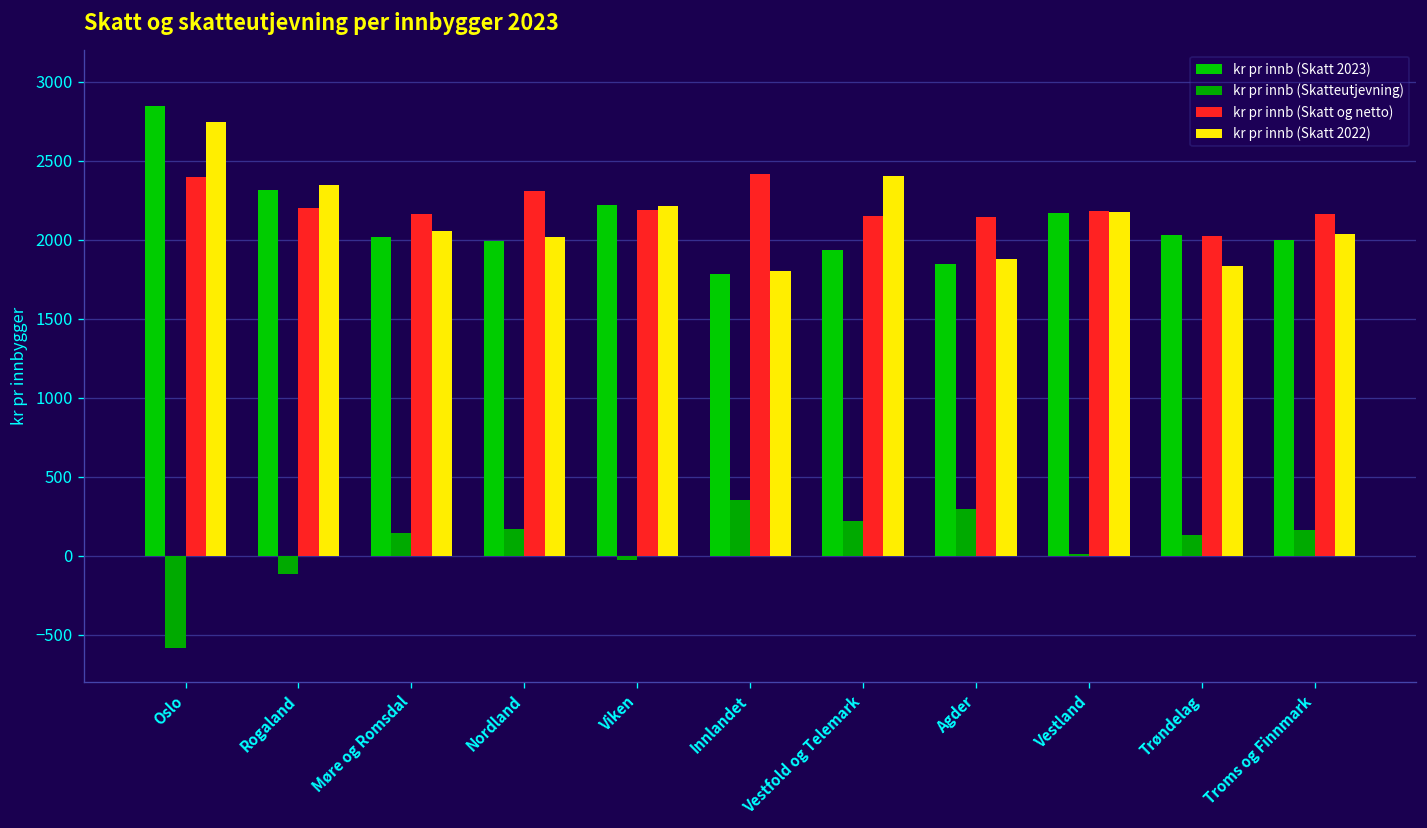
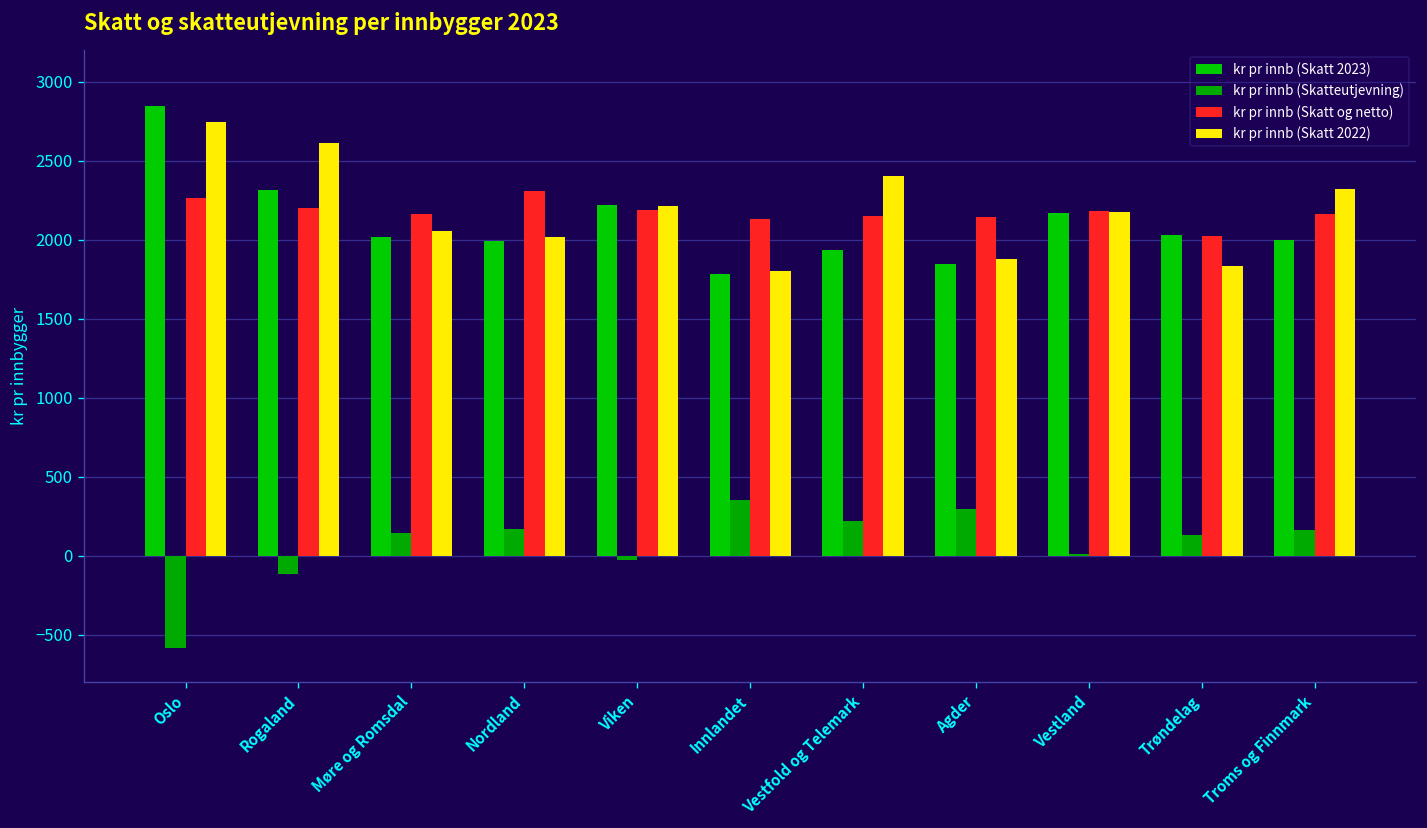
kr pr innb (Skatt og netto), Oslo: 2400 -> 2270
kr pr innb (Skatt 2022), Rogaland: 2340 -> 2610
kr pr innb (Skatt og netto), Innlandet: 2410 -> 2130
kr pr innb (Skatt 2022), Troms og Finnmark: 2040 -> 2320
